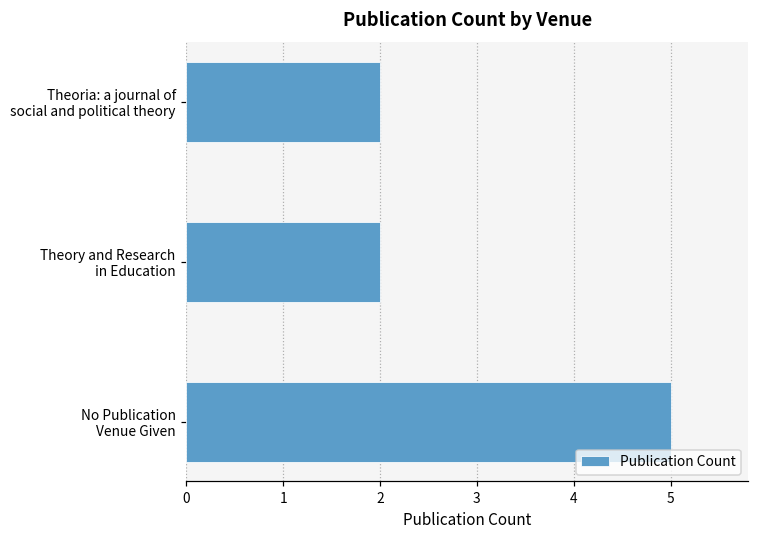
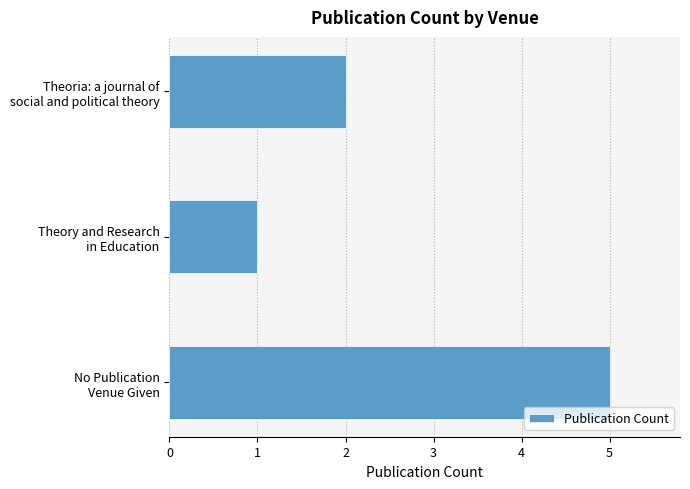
Theory and Research in Education: 2 -> 1
